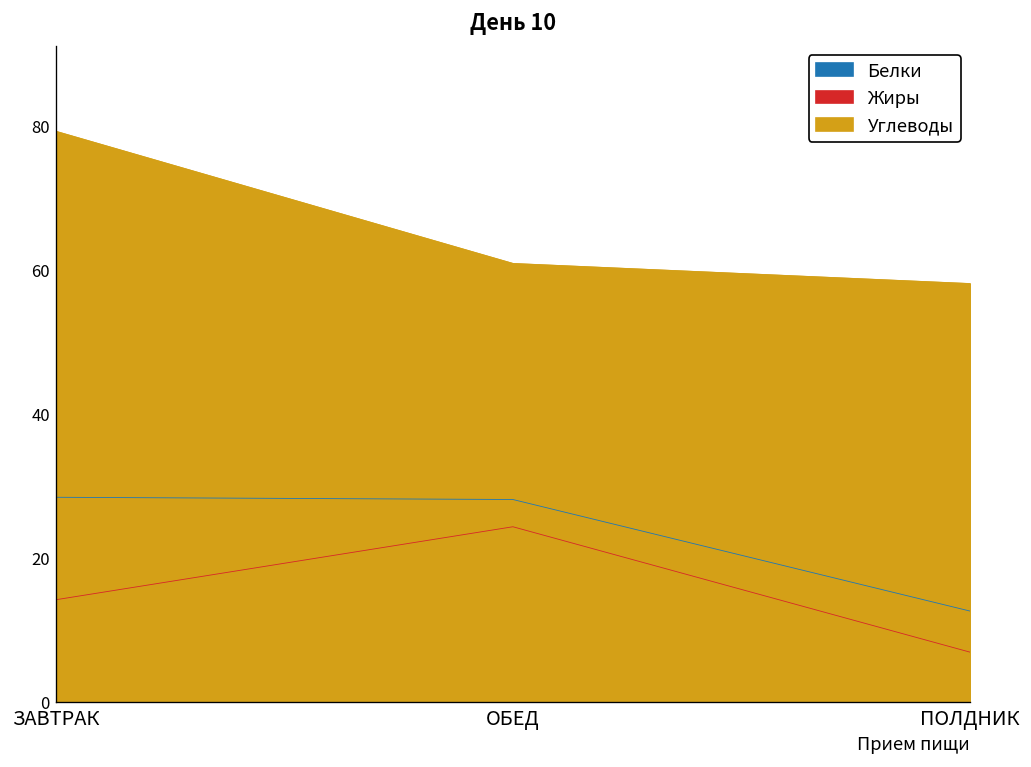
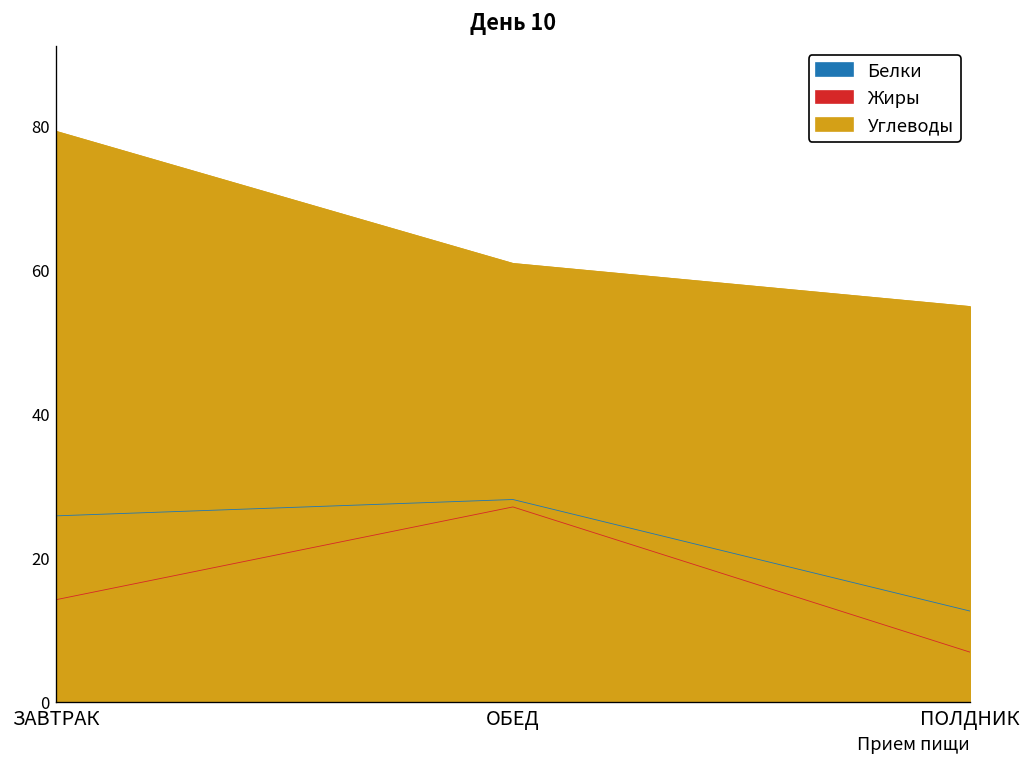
Белки, ЗАВТРАК: 28 -> 26
Жиры, ОБЕД: 24 -> 27
Углеводы, ПОЛДНИК: 58 -> 55
